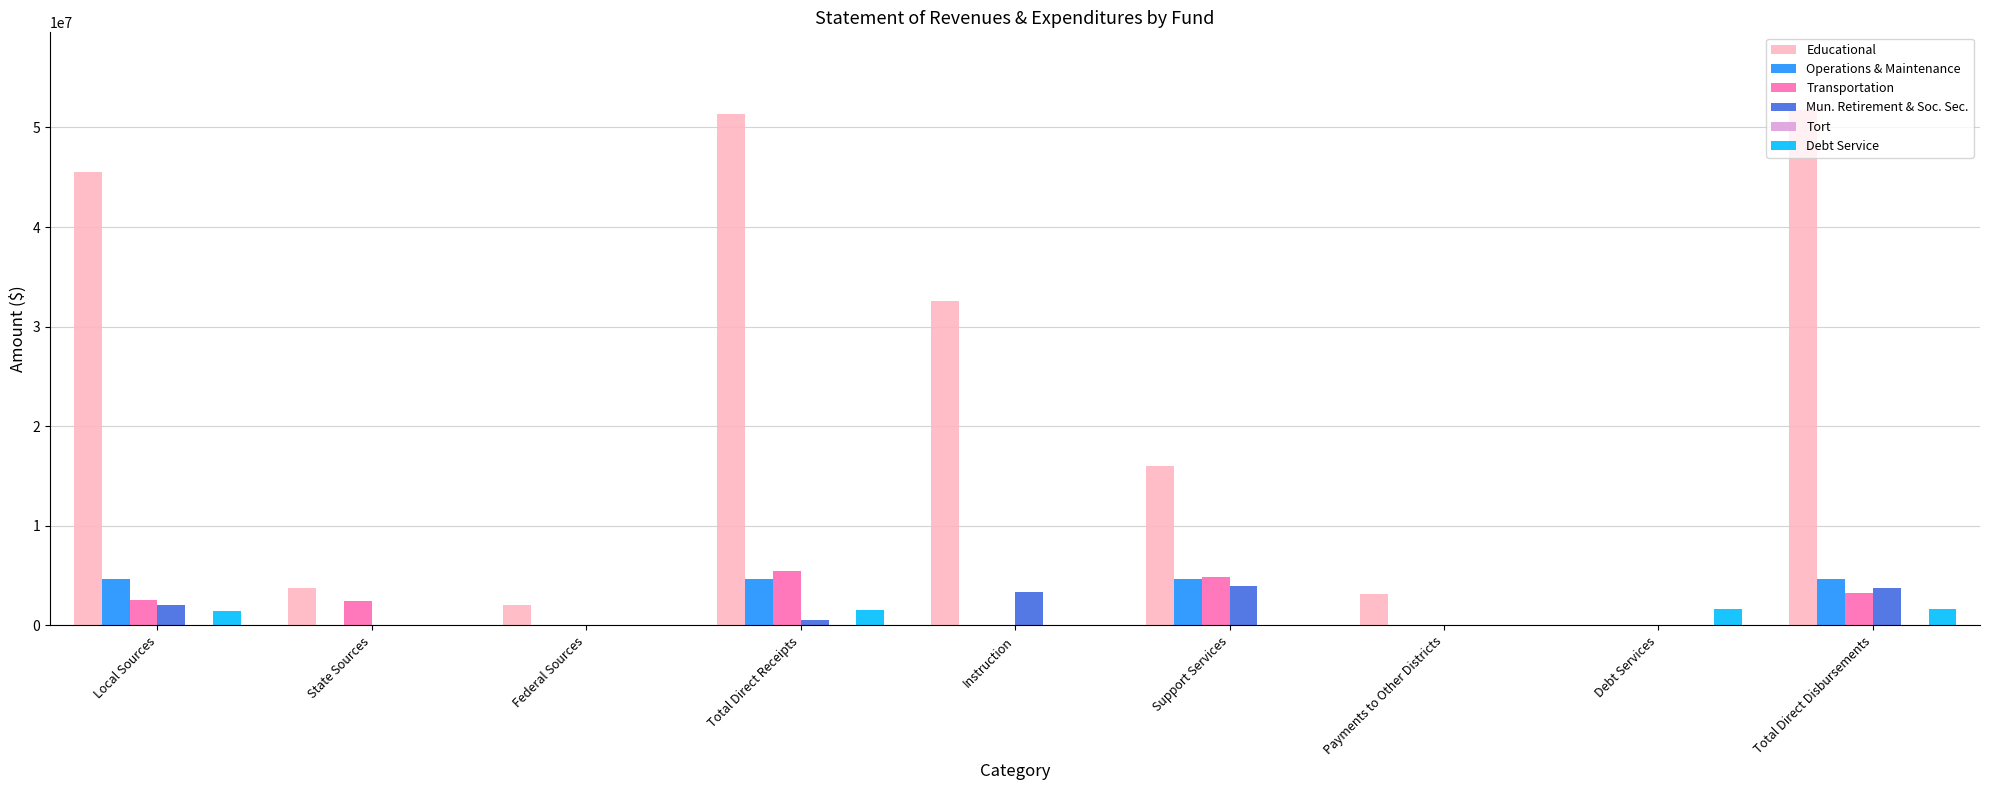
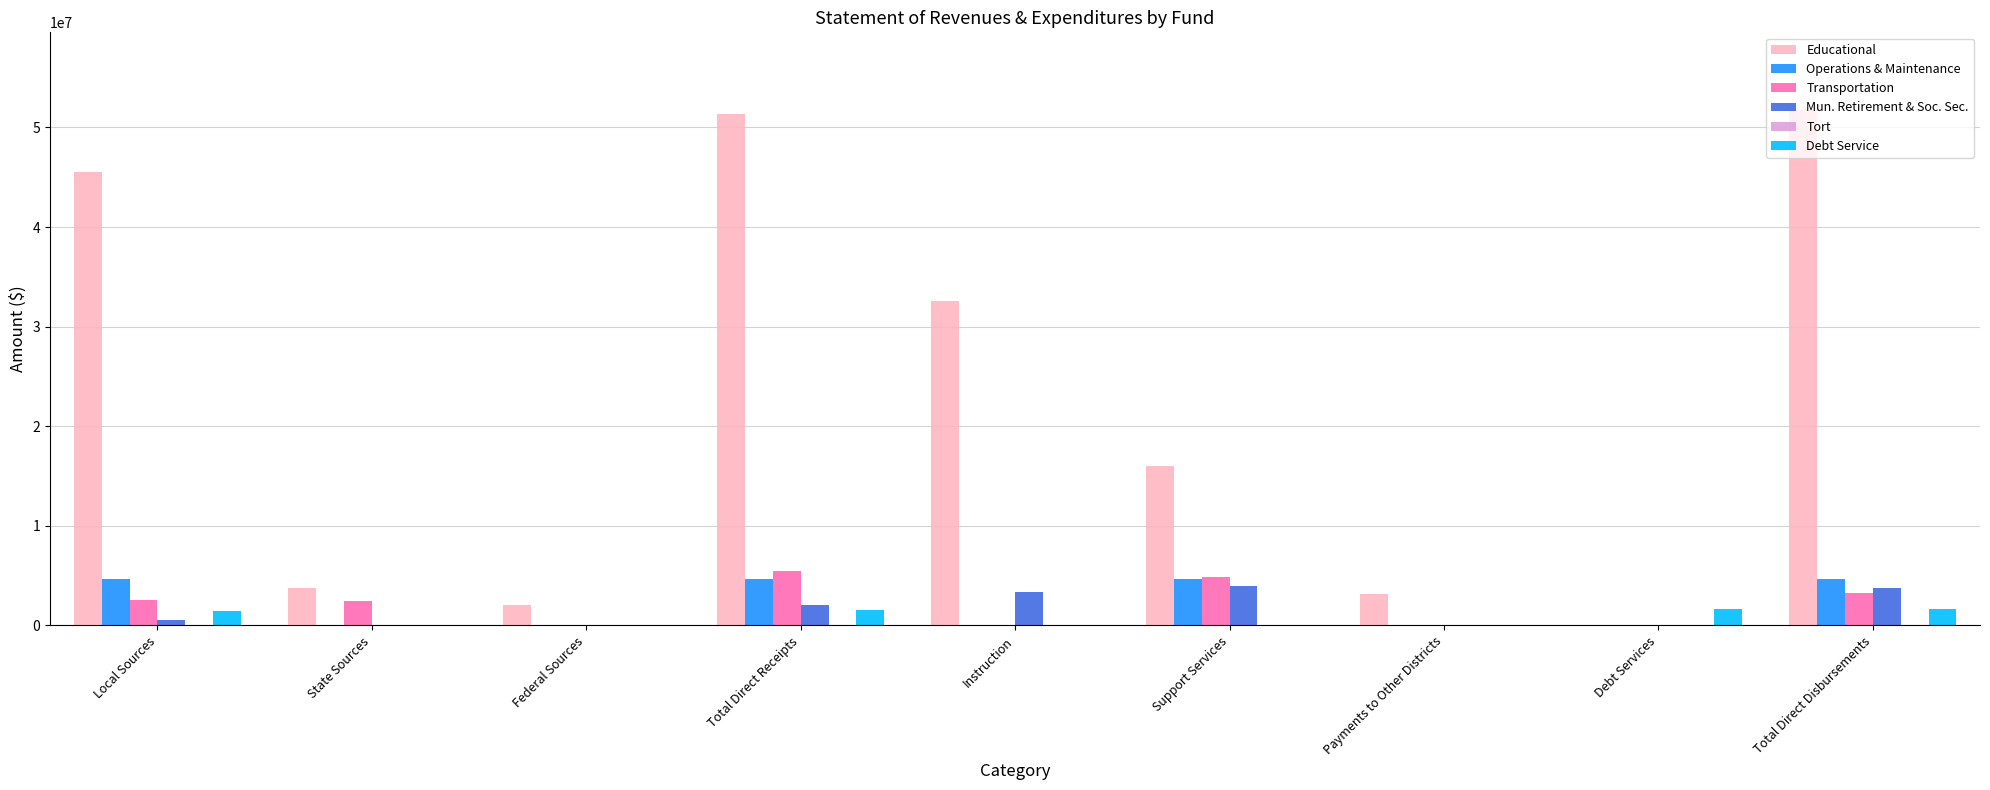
Mun. Retirement & Soc. Sec., Local Sources: 2000000 -> 1000000
Mun. Retirement & Soc. Sec., Total Direct Receipts: 1000000 -> 2000000
